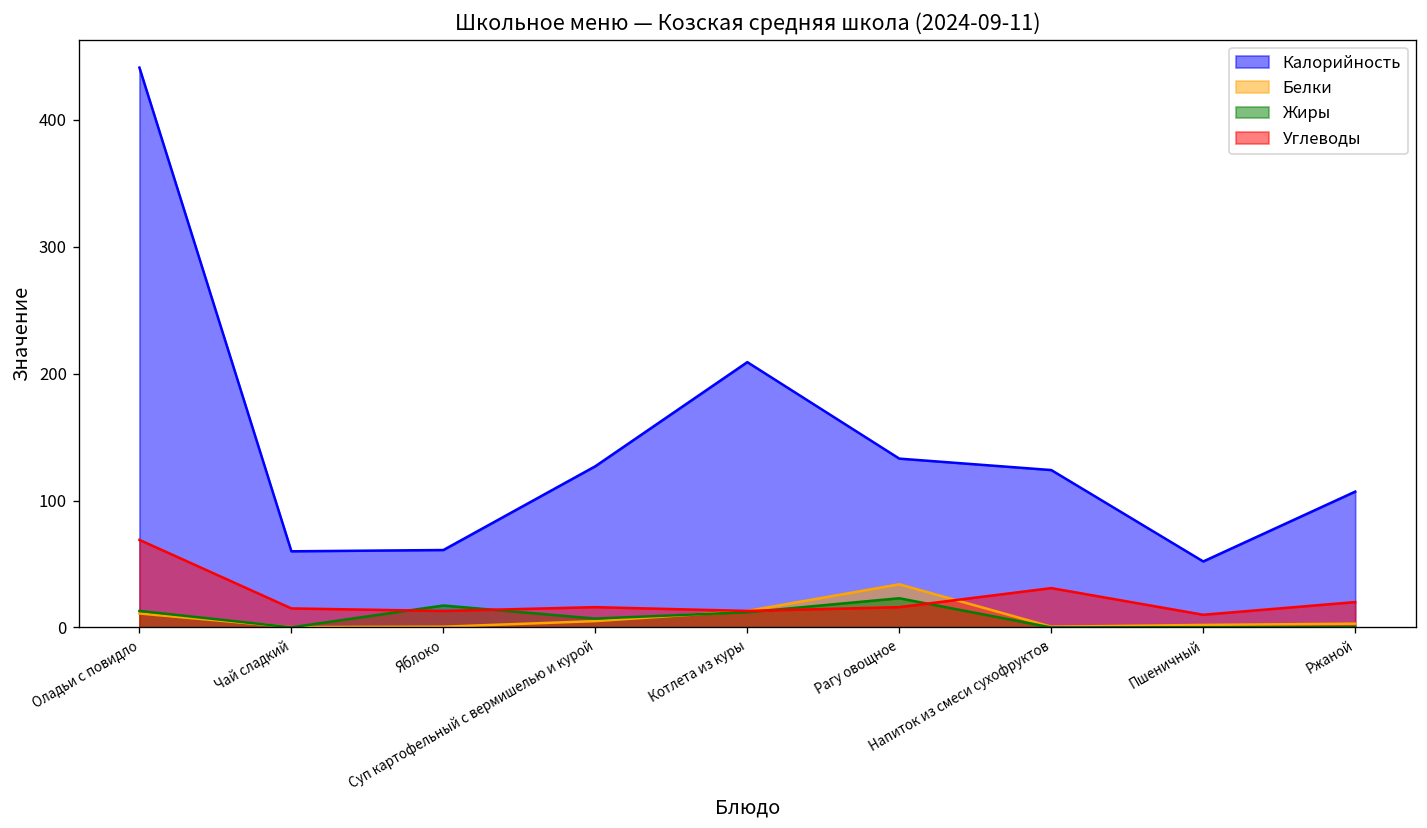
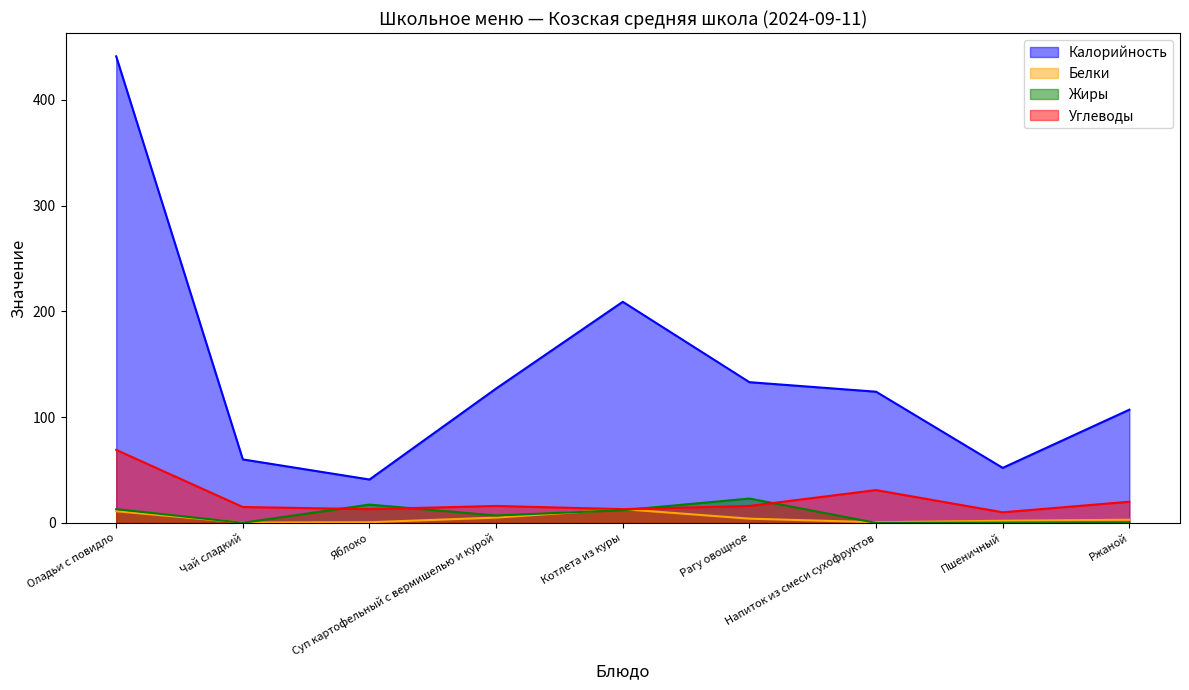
Калорийность, Яблоко: 61 -> 41
Белки, Рагу овощное: 34 -> 4
